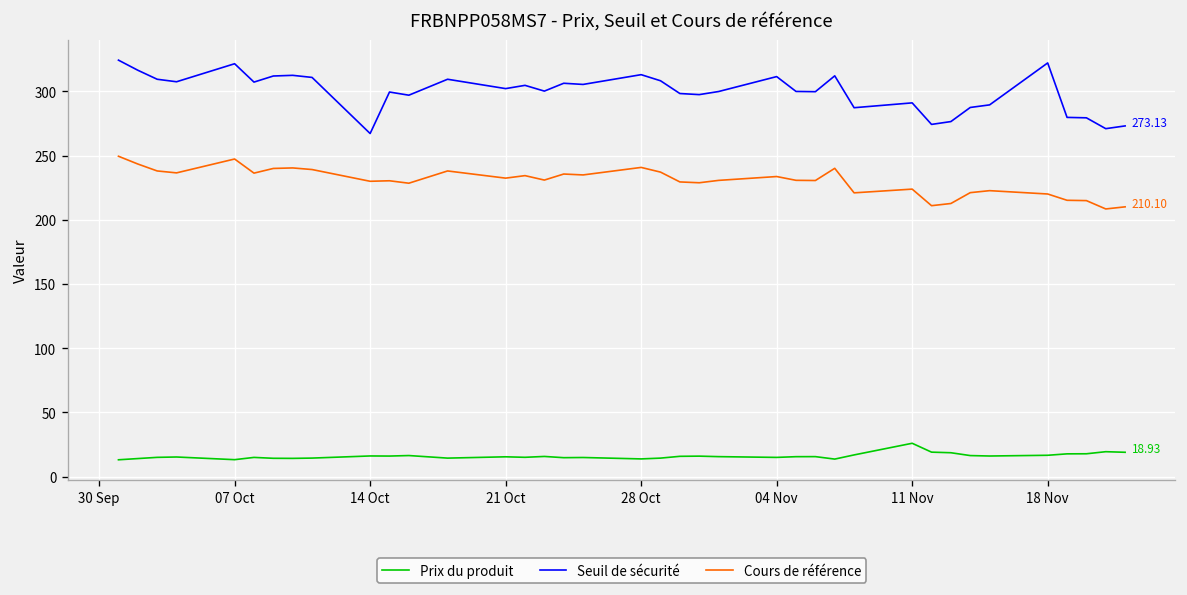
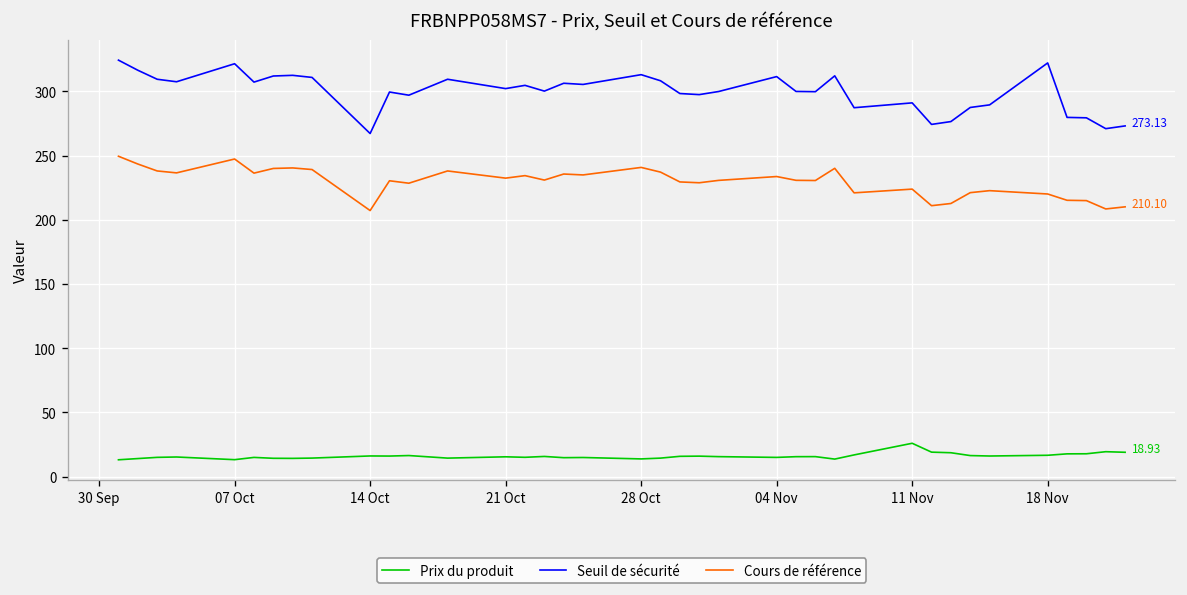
Cours de référence, 14 Oct: 230 -> 207
